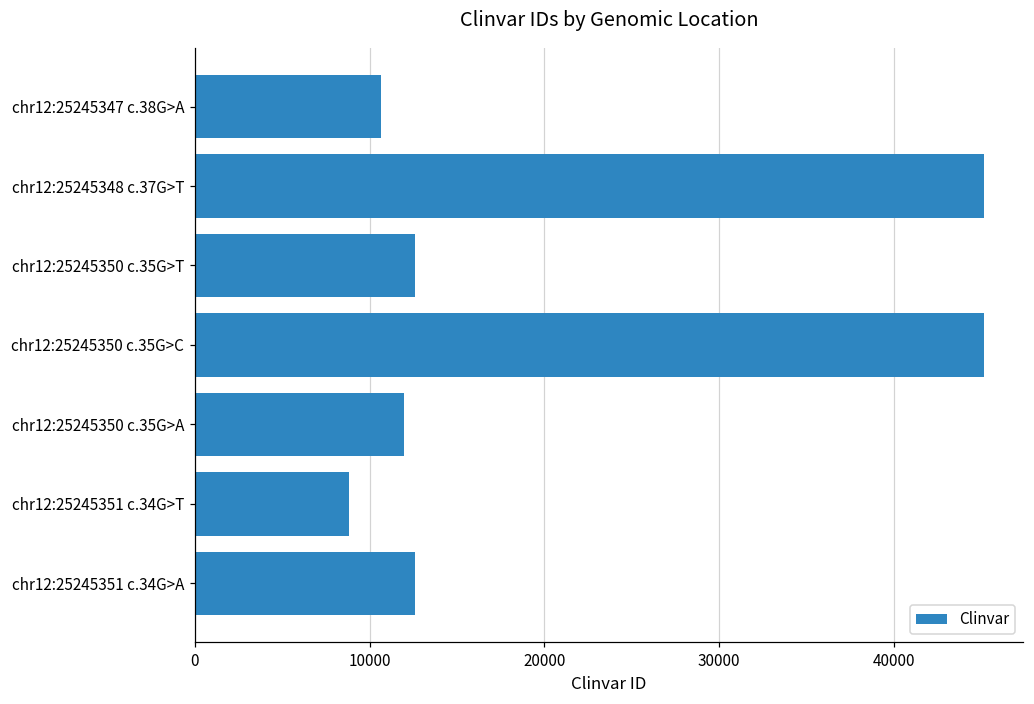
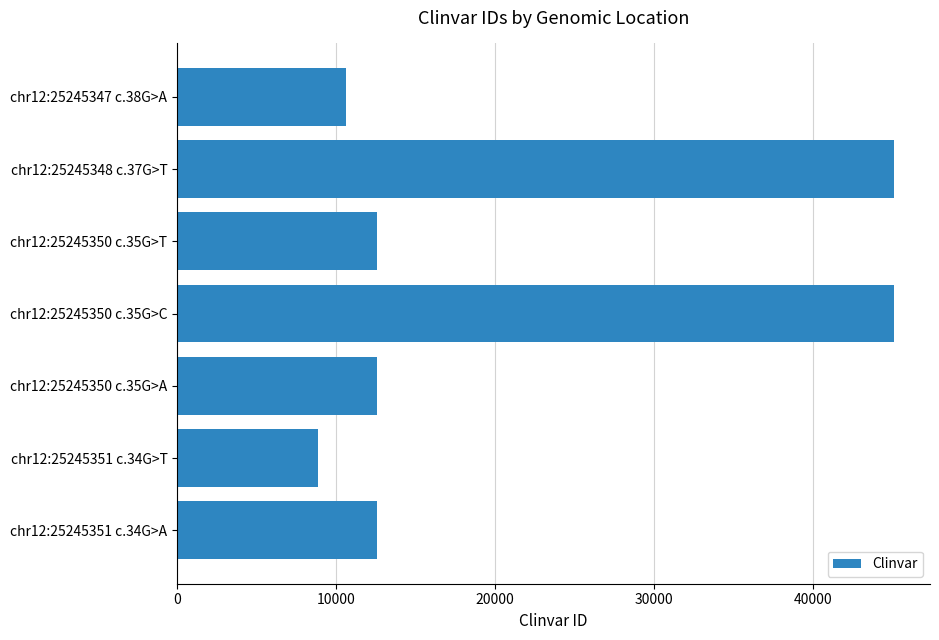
chr12:25245350 c.35G>A: 12000 -> 12600
